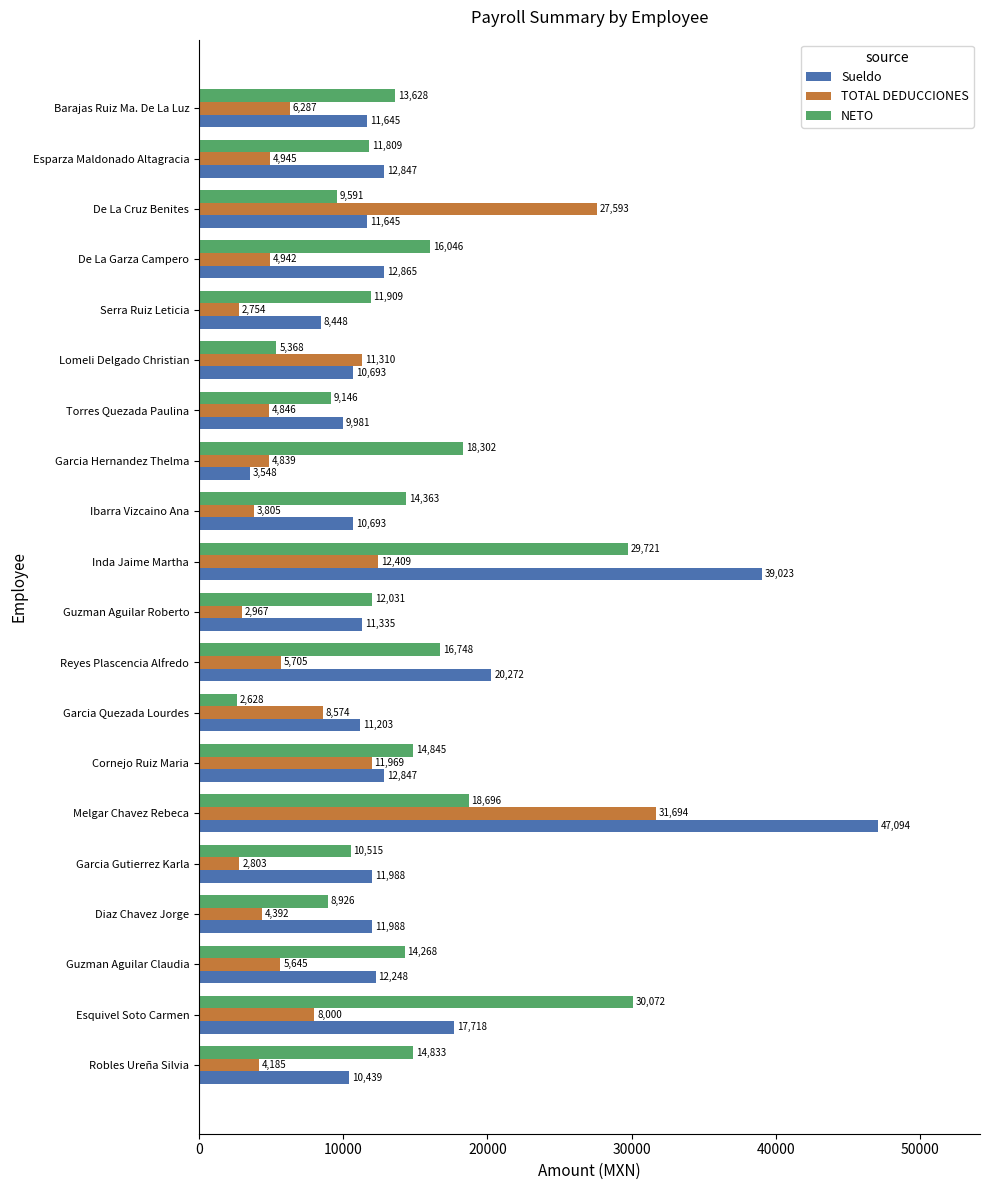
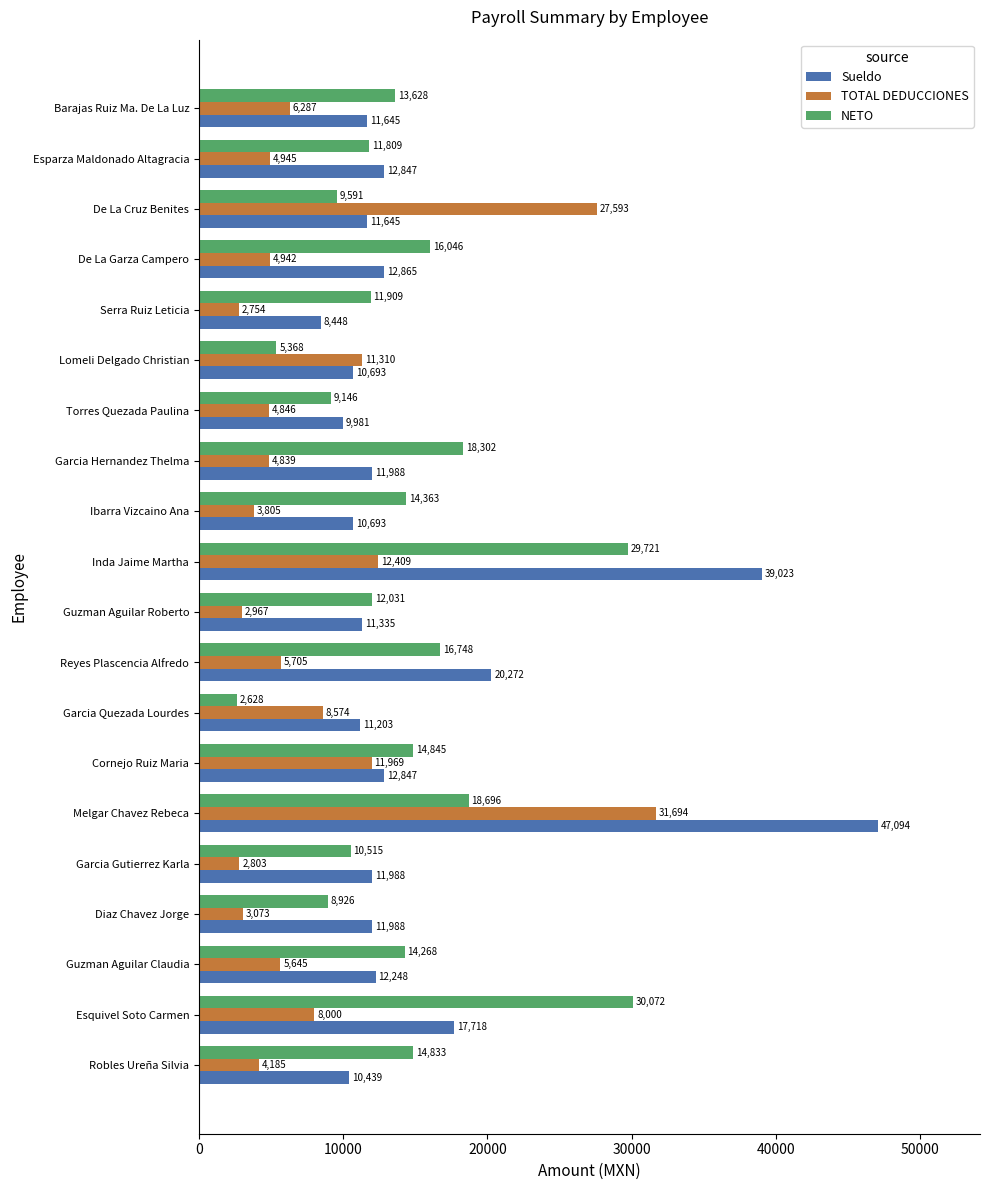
Sueldo, Garcia Hernandez Thelma: 3,548 -> 11,988
TOTAL DEDUCCIONES, Diaz Chavez Jorge: 4,392 -> 3,073
